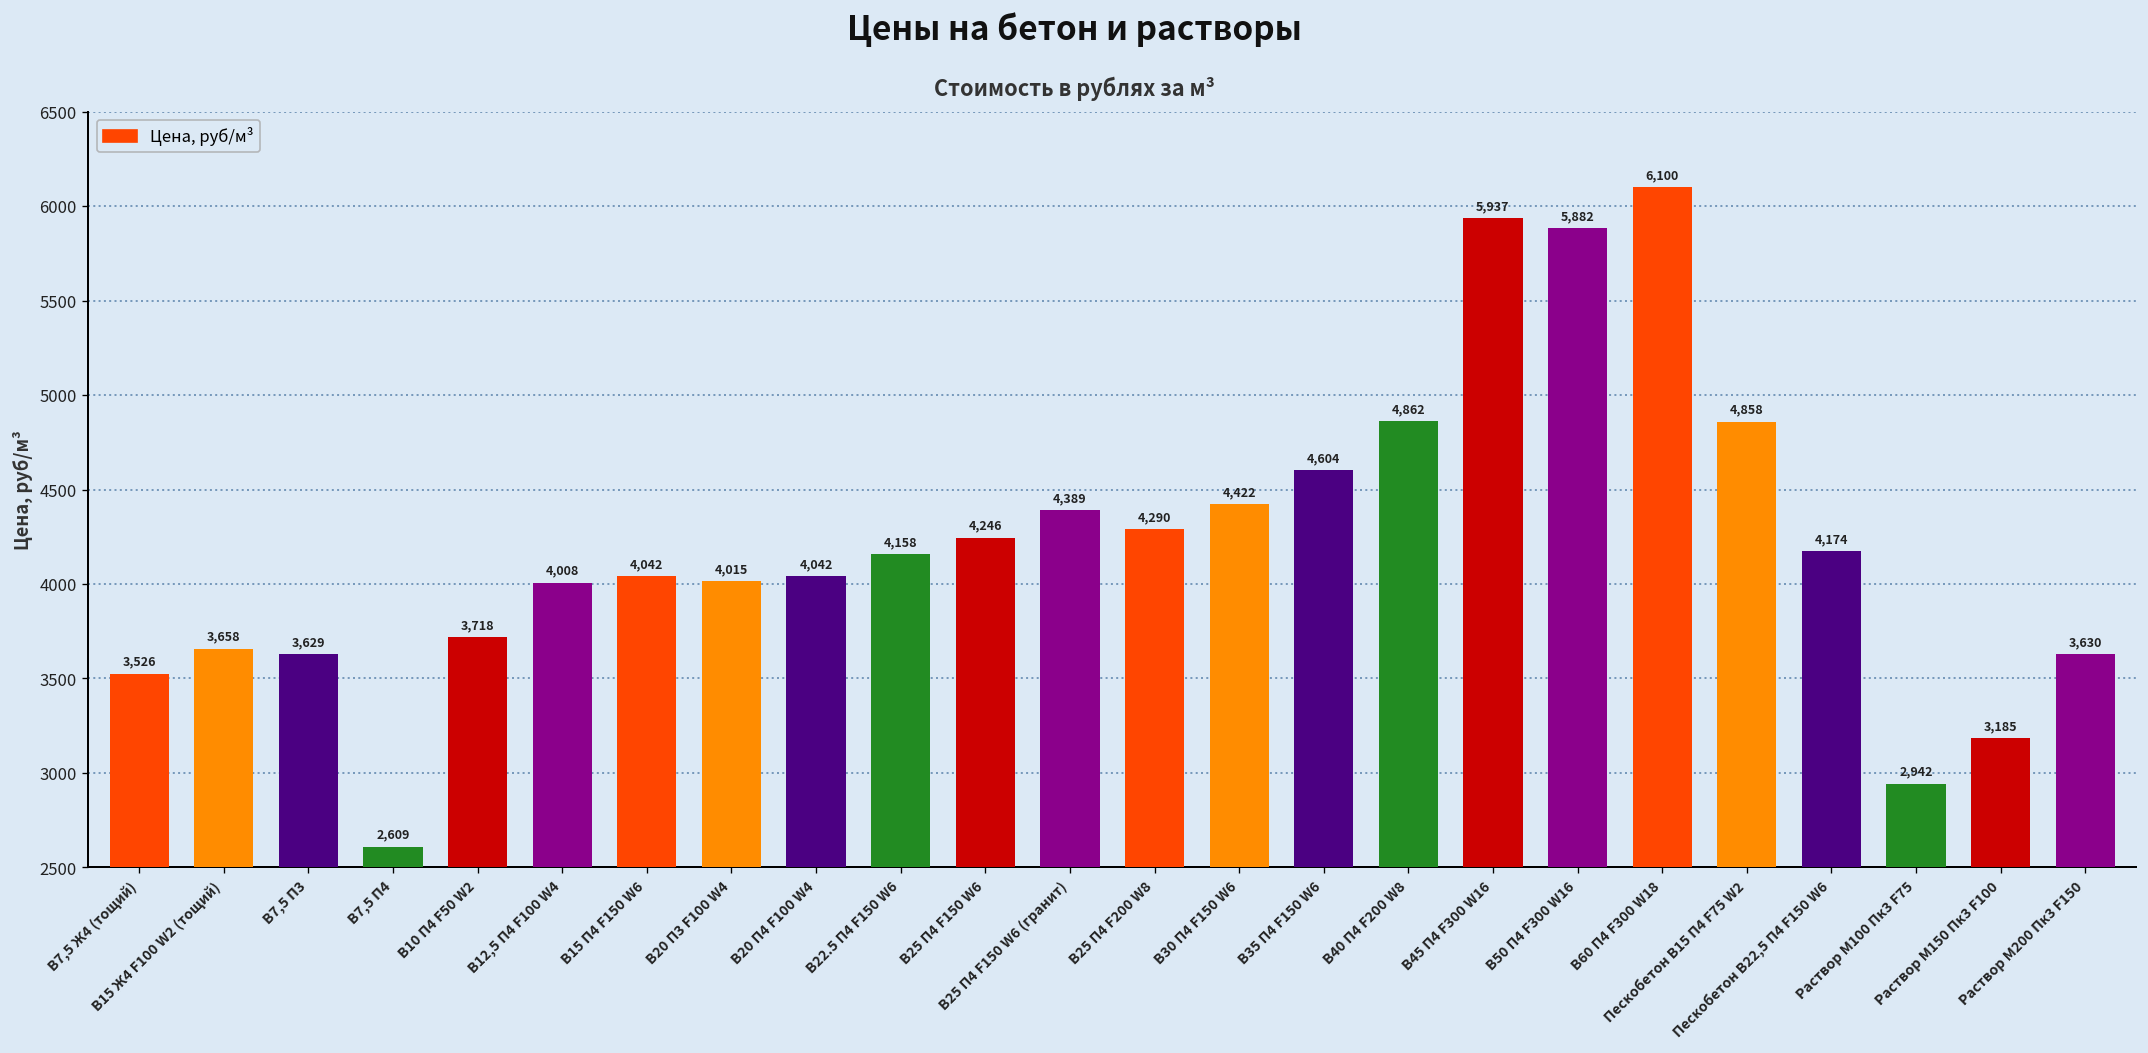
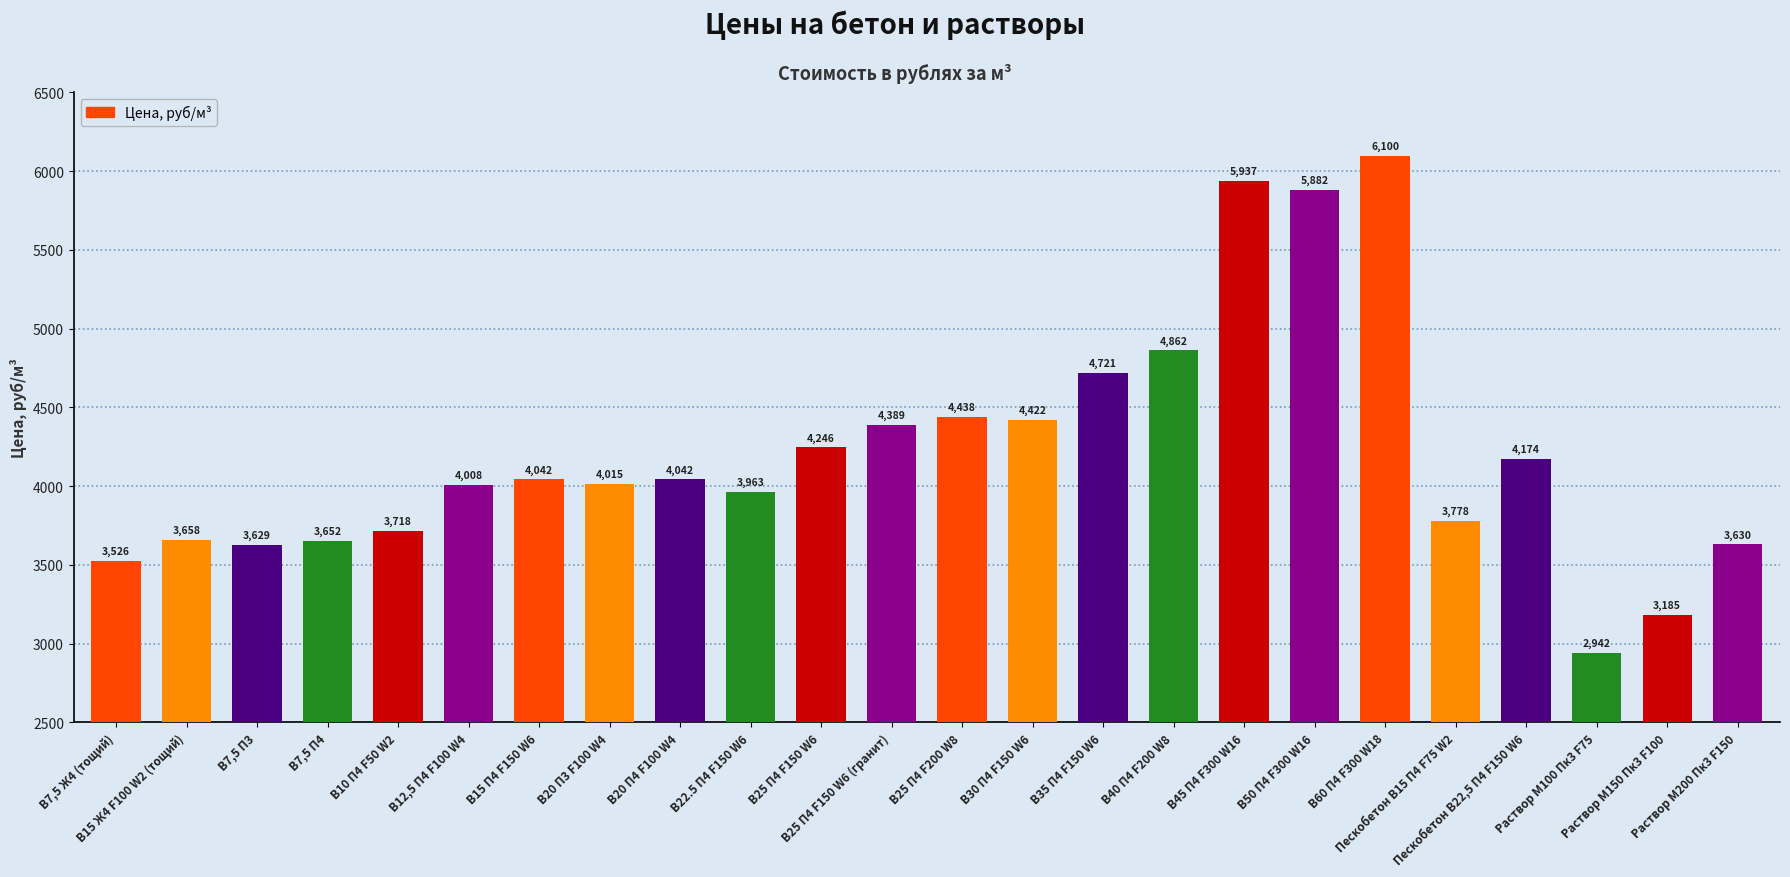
В7,5 П4: 2,609 -> 3,652
В22.5 П4 F150 W6: 4,158 -> 3,963
В25 П4 F200 W8: 4,290 -> 4,438
В35 П4 F150 W6: 4,604 -> 4,721
Пескобетон В15 П4 F75 W2: 4,858 -> 3,778
